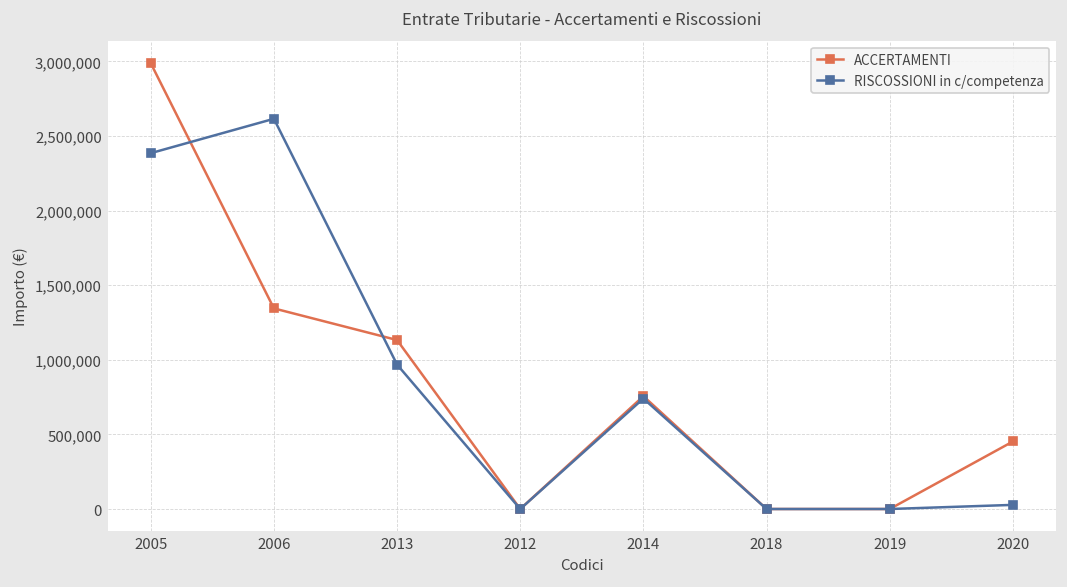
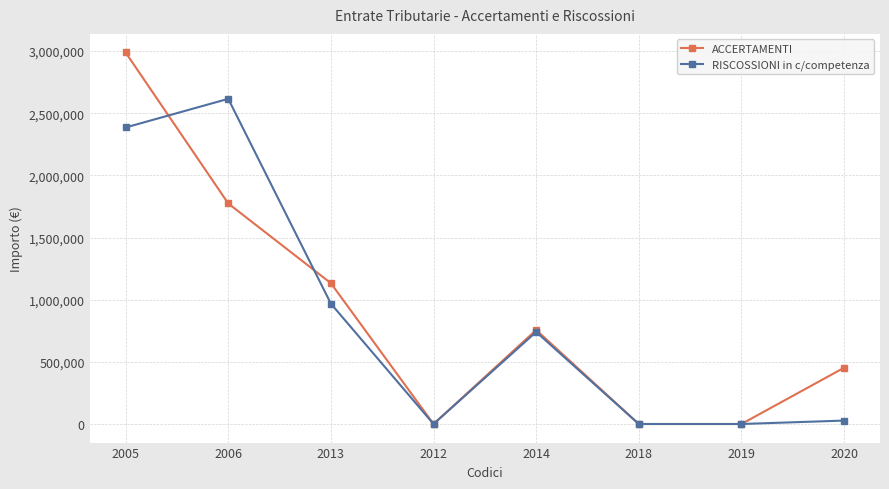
ACCERTAMENTI, 2006: 1,340,000 -> 1,770,000
